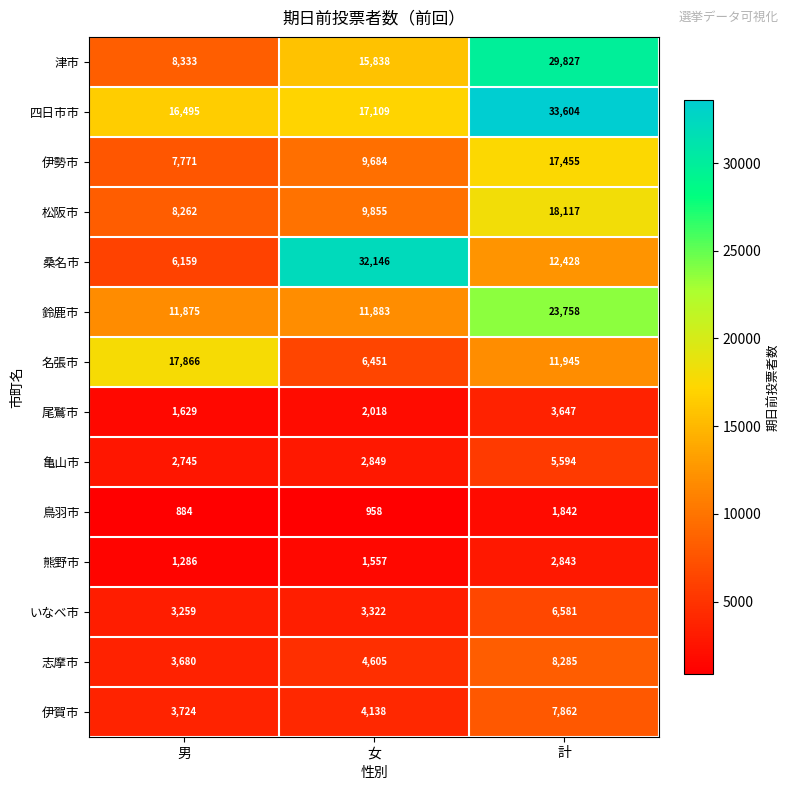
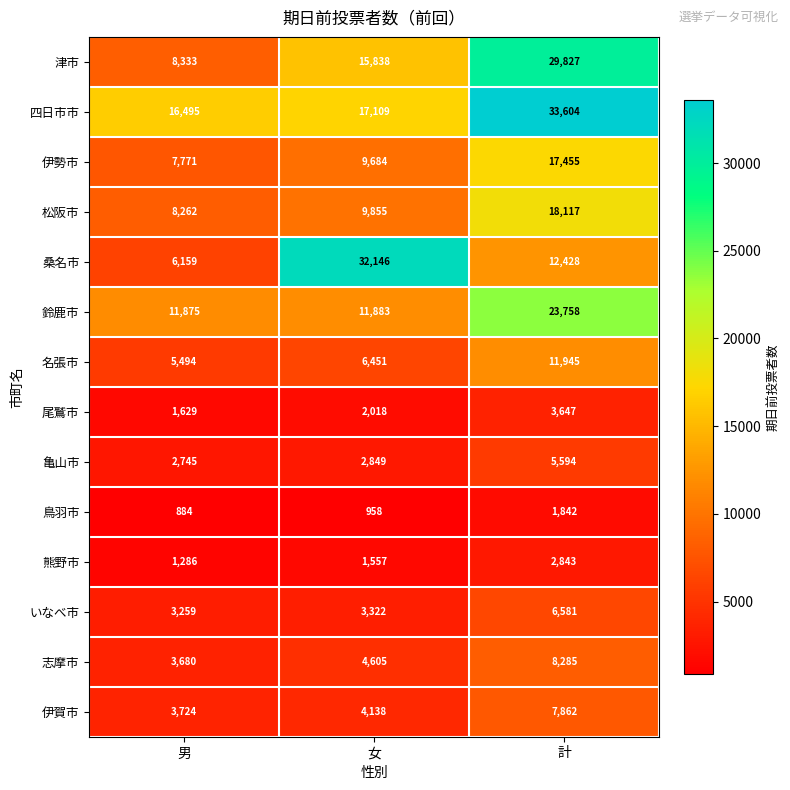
名張市, 男: 17,866 -> 5,494
